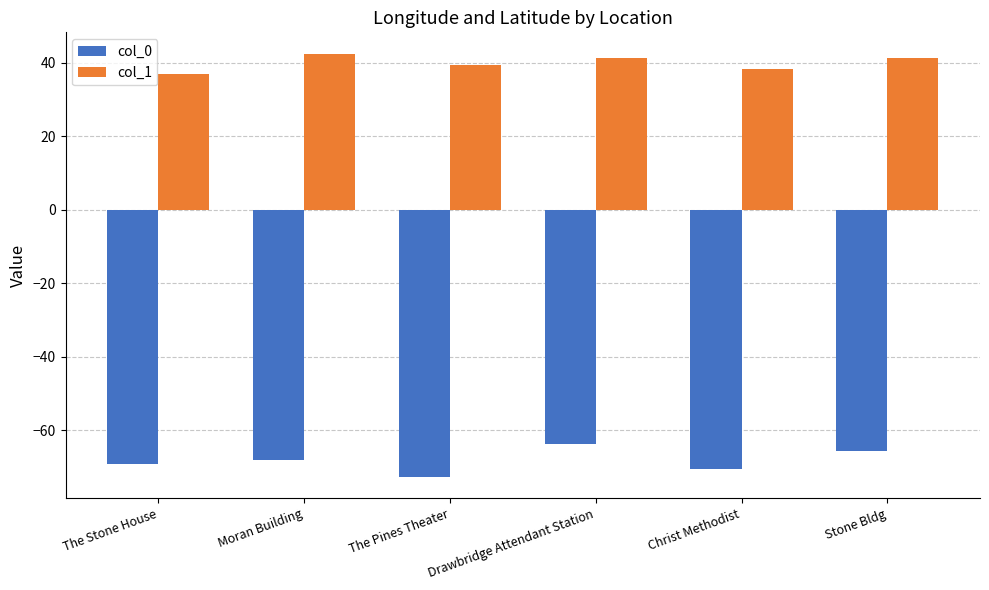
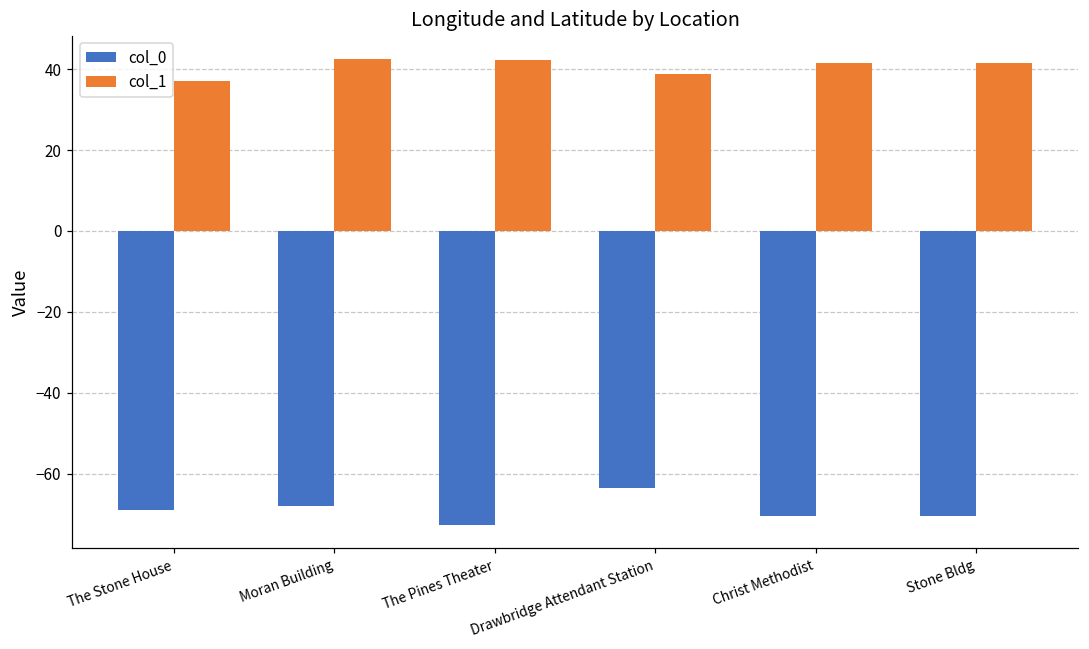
col_1, The Pines Theater: 40 -> 42
col_1, Drawbridge Attendant Station: 41 -> 39
col_1, Christ Methodist: 38 -> 41
col_0, Stone Bldg: -65 -> -71
